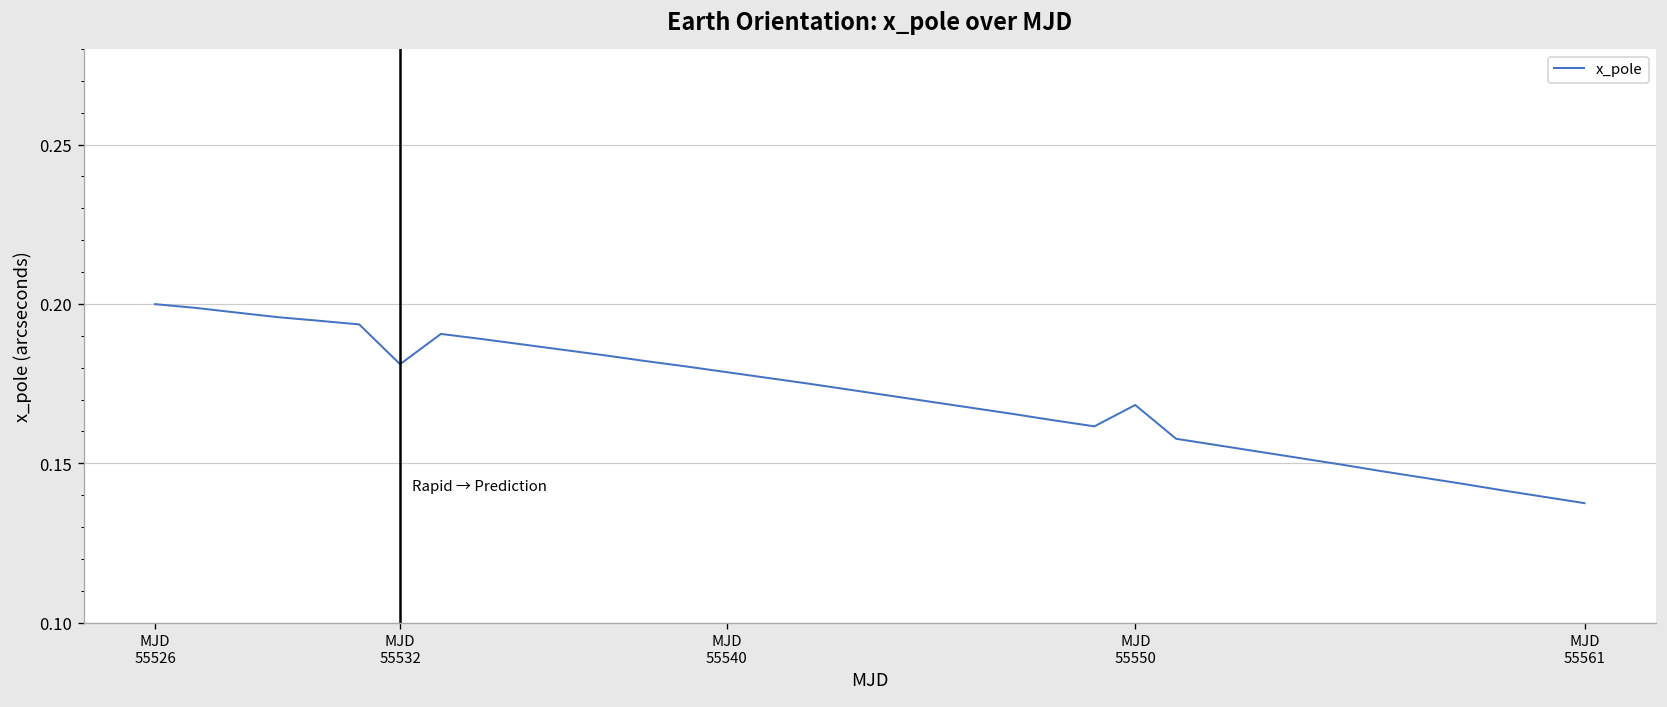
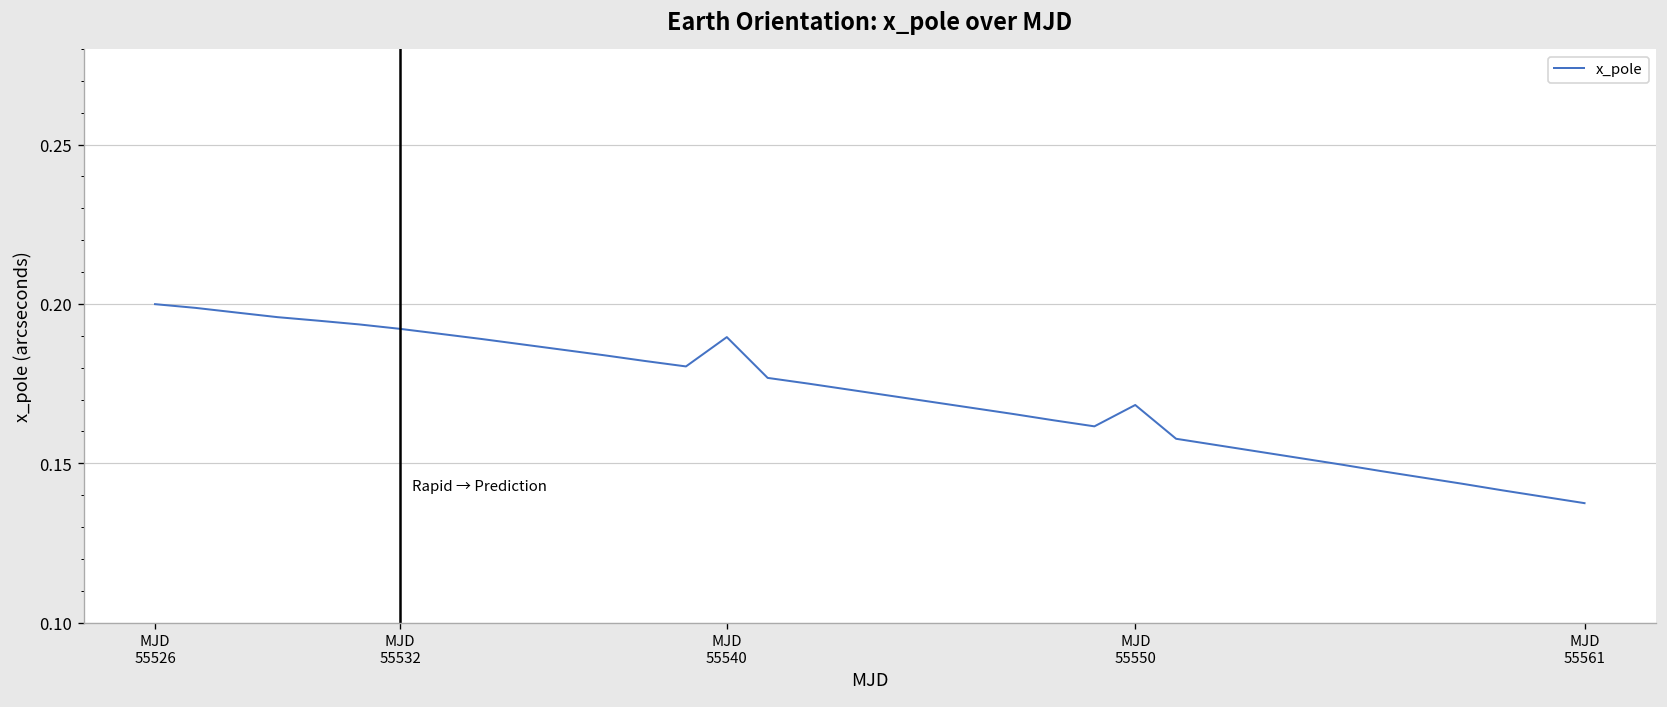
MJD 55532: 0.181 -> 0.192
MJD 55540: 0.179 -> 0.190
